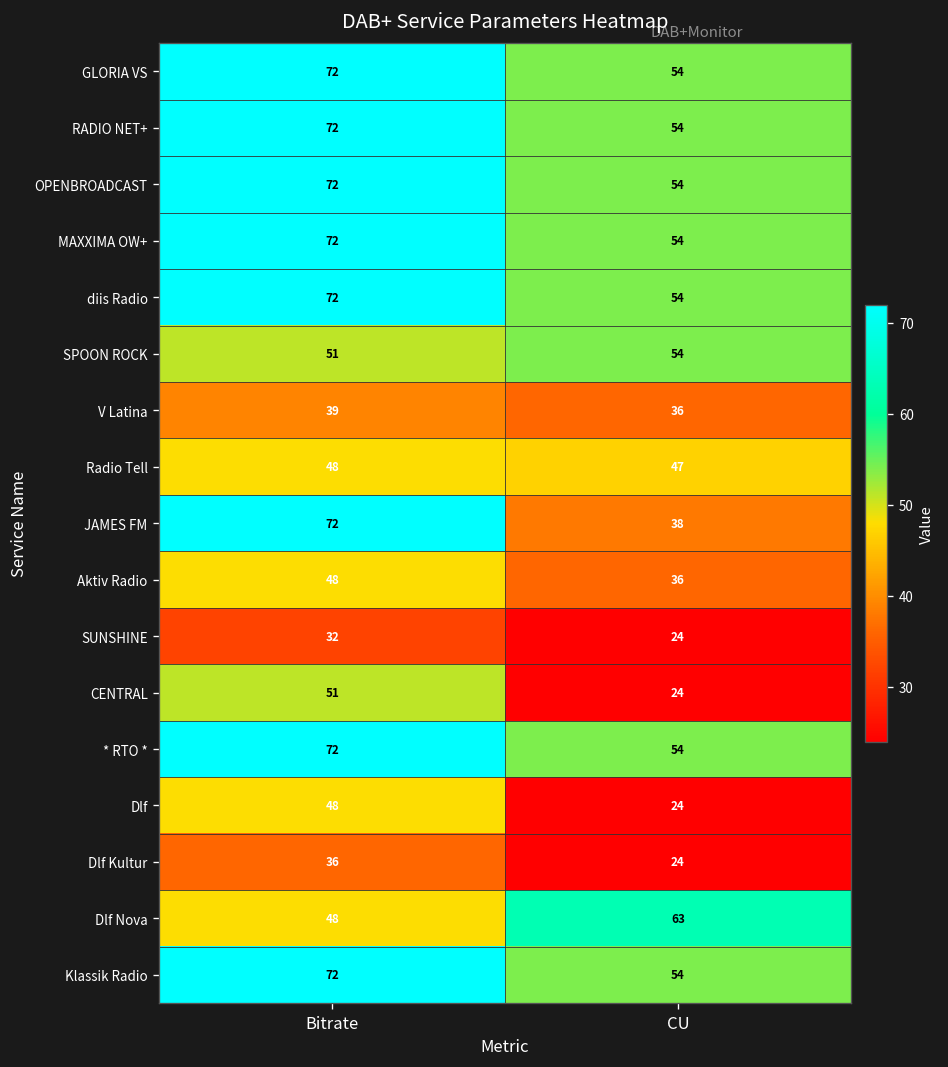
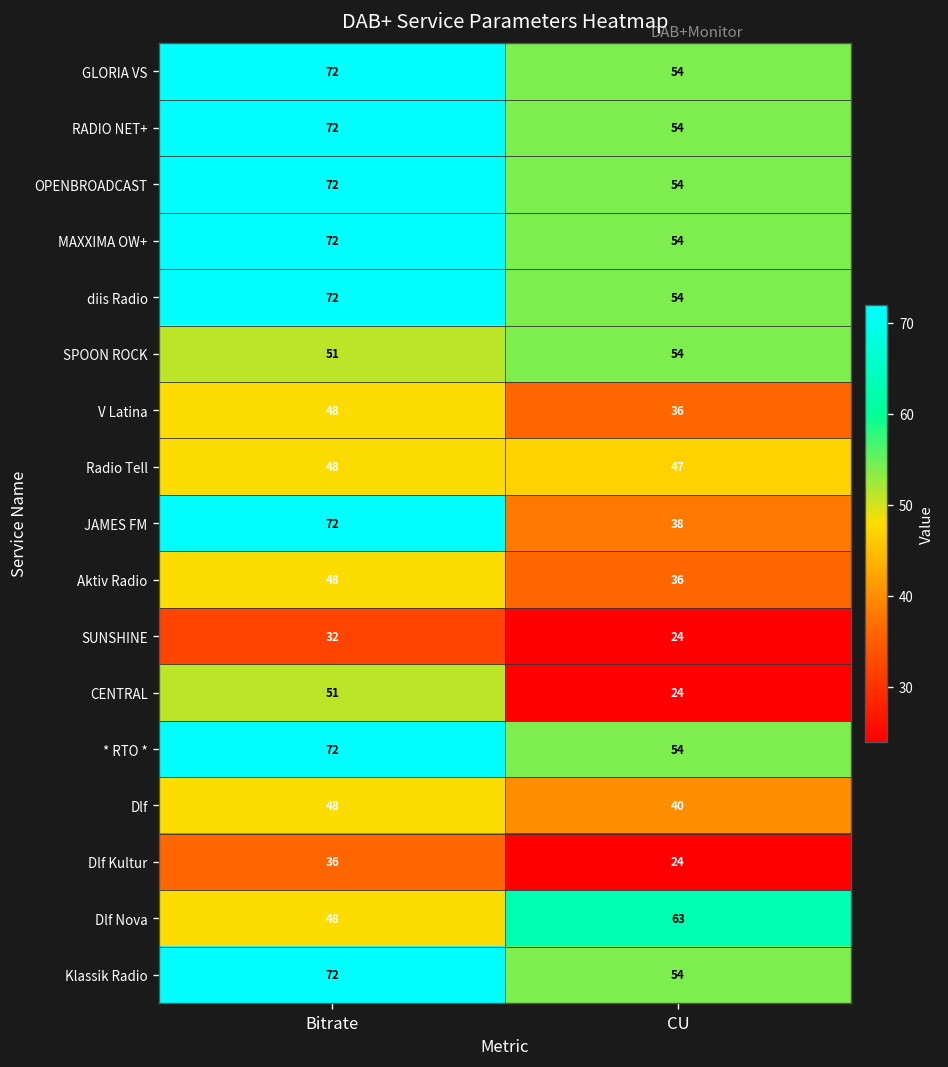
V Latina, Bitrate: 39 -> 48
Dlf, CU: 24 -> 40
